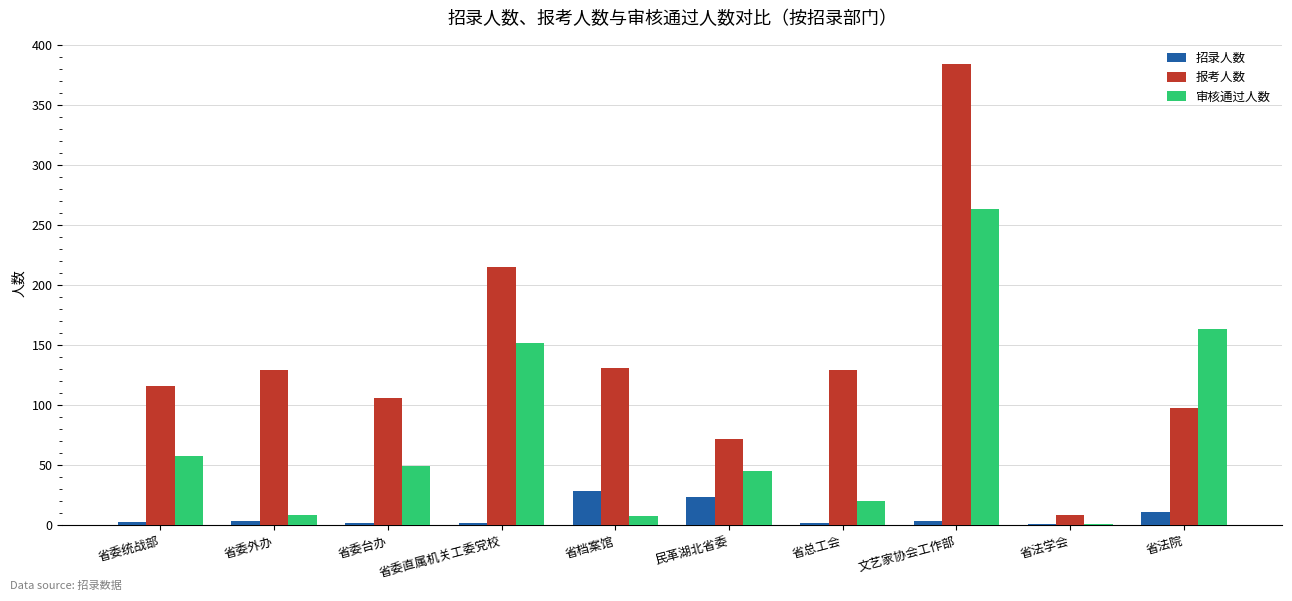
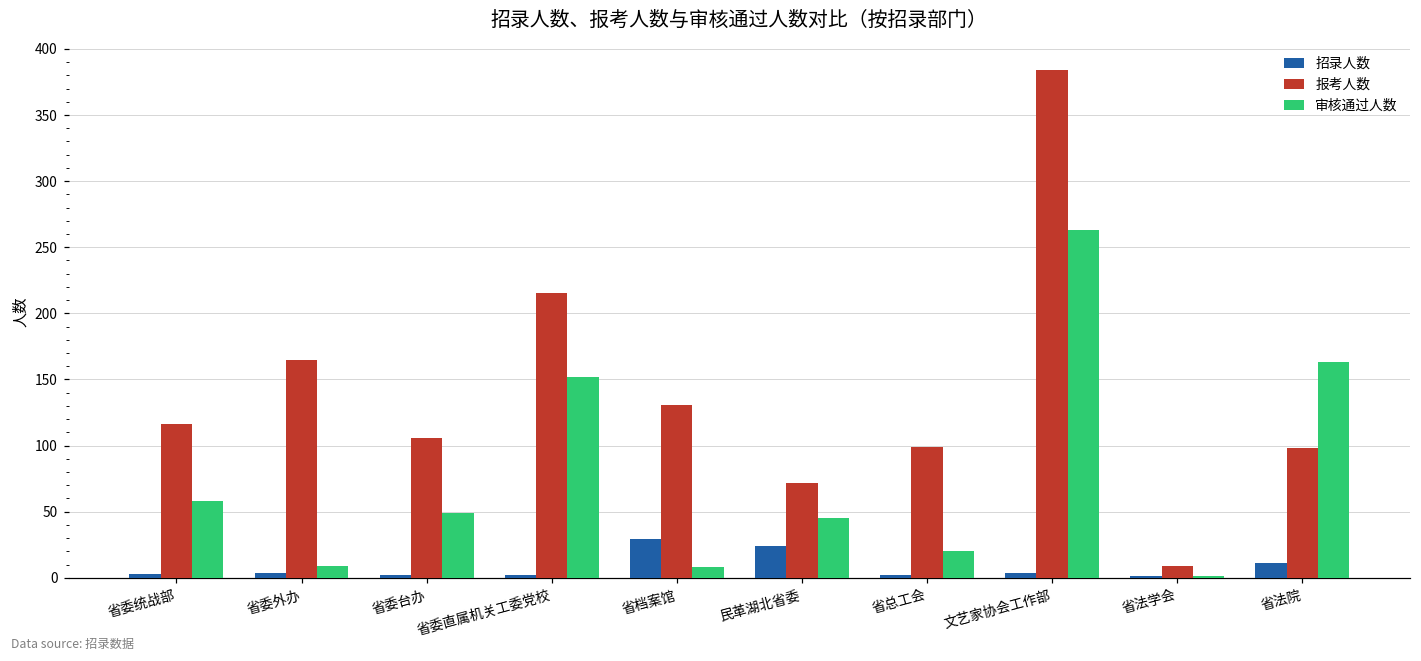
报考人数, 省委外办: 129 -> 165
报考人数, 省总工会: 129 -> 99
